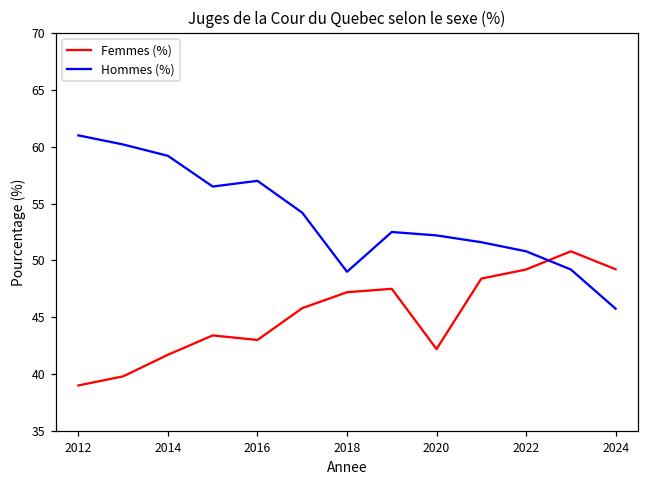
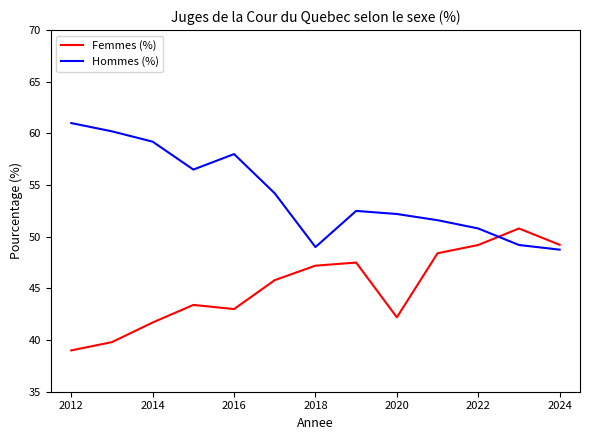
Hommes (%), 2016: 57 -> 58
Hommes (%), 2024: 45.8 -> 48.8
